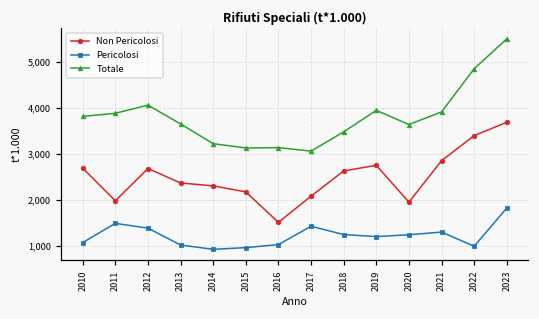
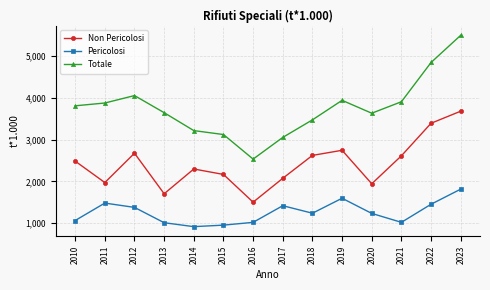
Non Pericolosi, 2010: 2,700 -> 2,500
Non Pericolosi, 2013: 2,400 -> 1,700
Totale, 2016: 3,100 -> 2,500
Pericolosi, 2019: 1,200 -> 1,600
Non Pericolosi, 2021: 2,800 -> 2,600
Pericolosi, 2021: 1,300 -> 1,000
Pericolosi, 2022: 1,000 -> 1,500
